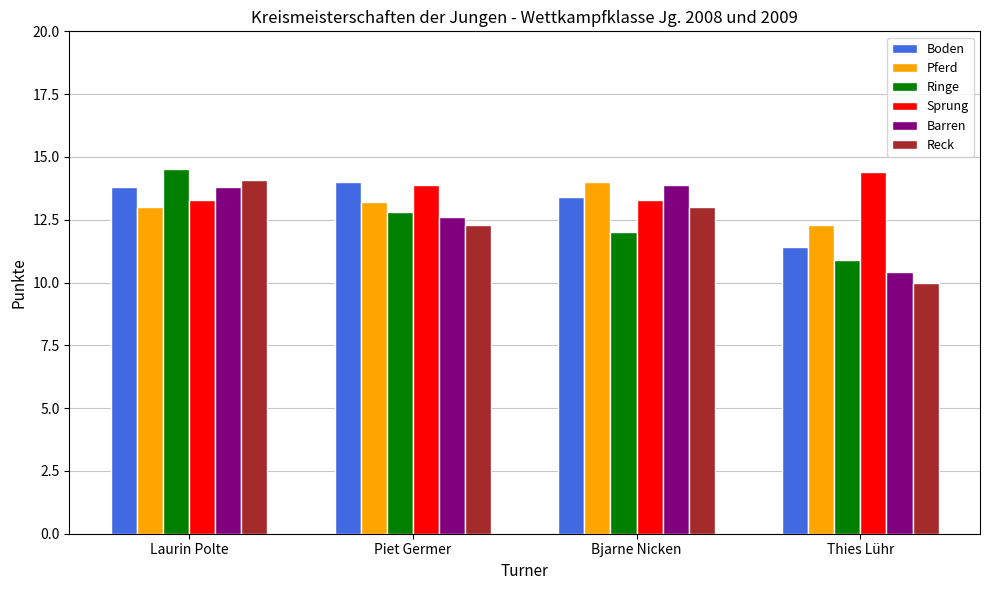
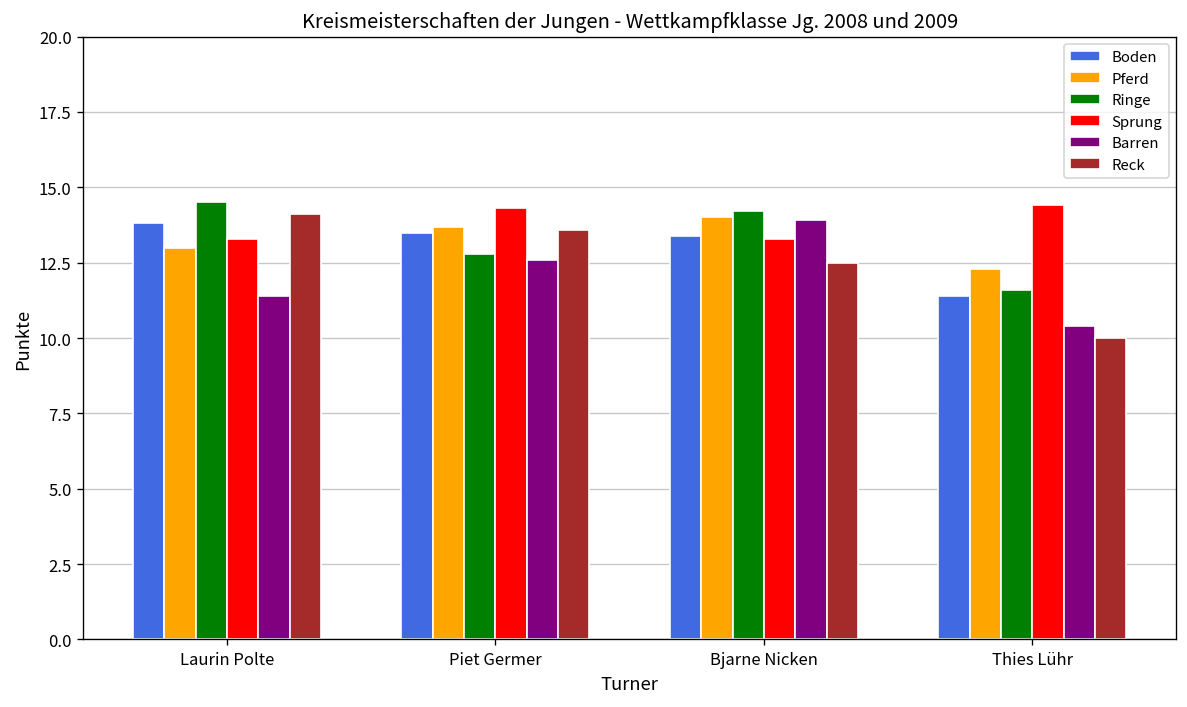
Barren, Laurin Polte: 13.8 -> 11.4
Boden, Piet Germer: 14.0 -> 13.5
Pferd, Piet Germer: 13.2 -> 13.7
Sprung, Piet Germer: 13.9 -> 14.3
Reck, Piet Germer: 12.3 -> 13.6
Ringe, Bjarne Nicken: 12.0 -> 14.2
Reck, Bjarne Nicken: 13.0 -> 12.5
Ringe, Thies Lühr: 10.9 -> 11.6
